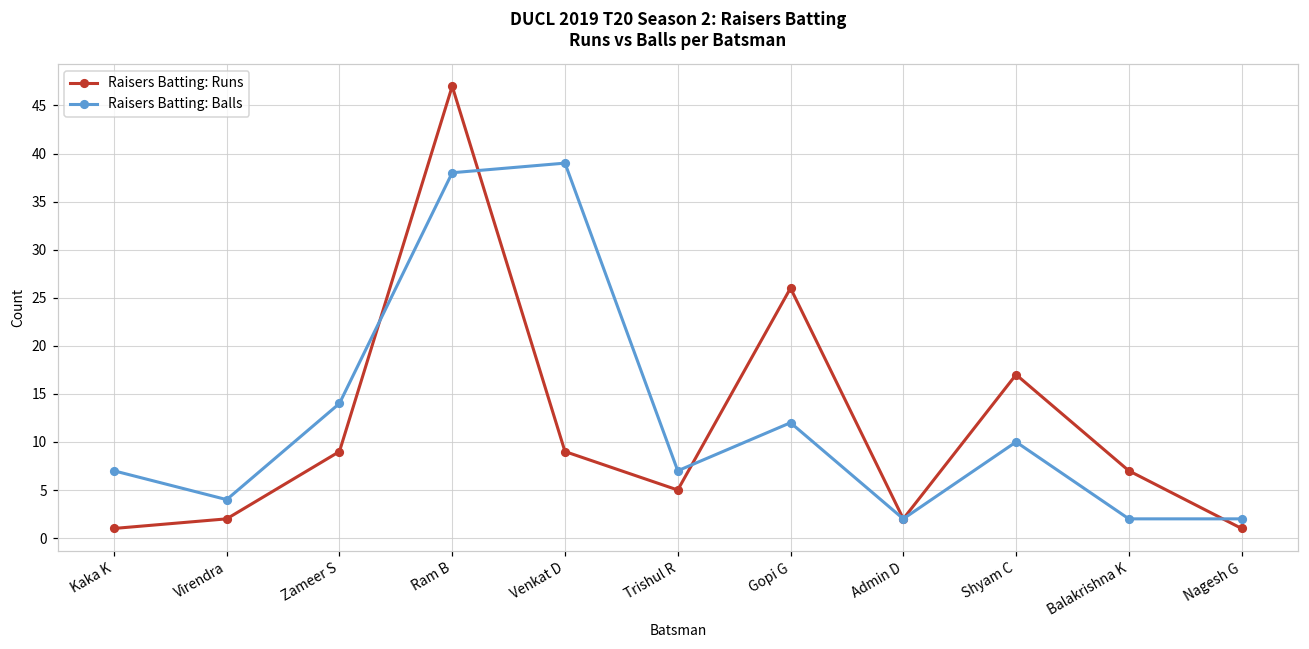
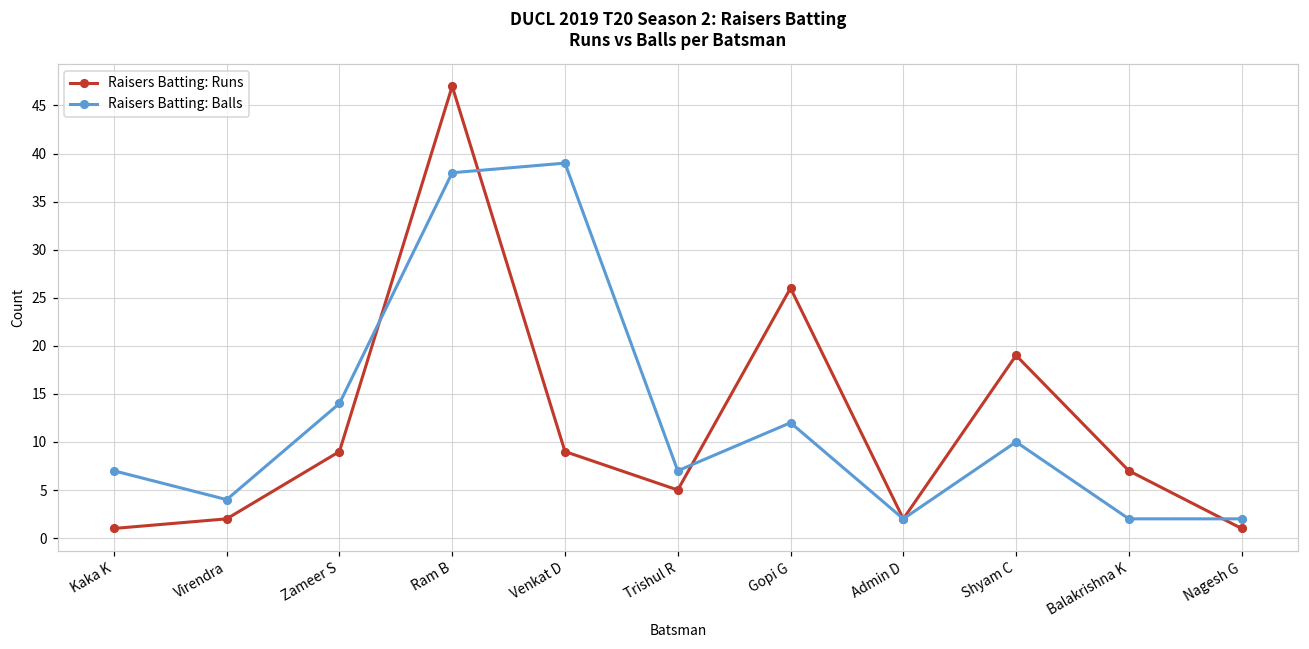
Raisers Batting: Runs, Shyam C: 17 -> 19
